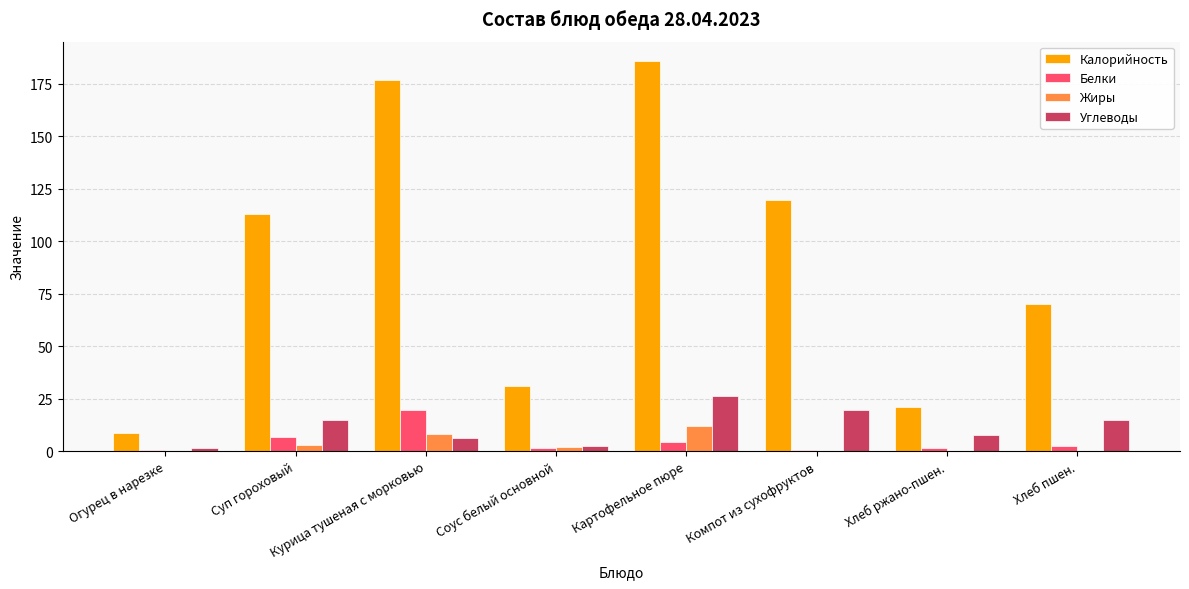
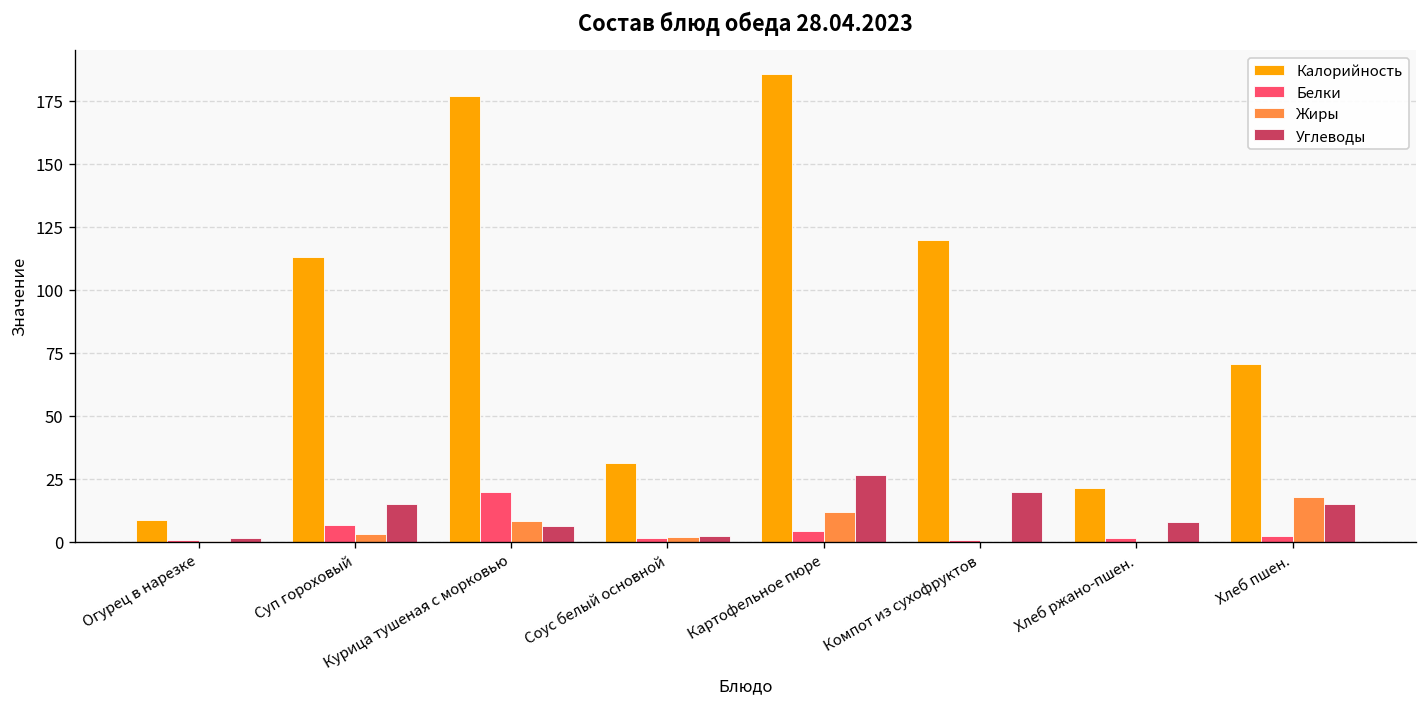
Жиры, Хлеб пшен.: 0 -> 18
